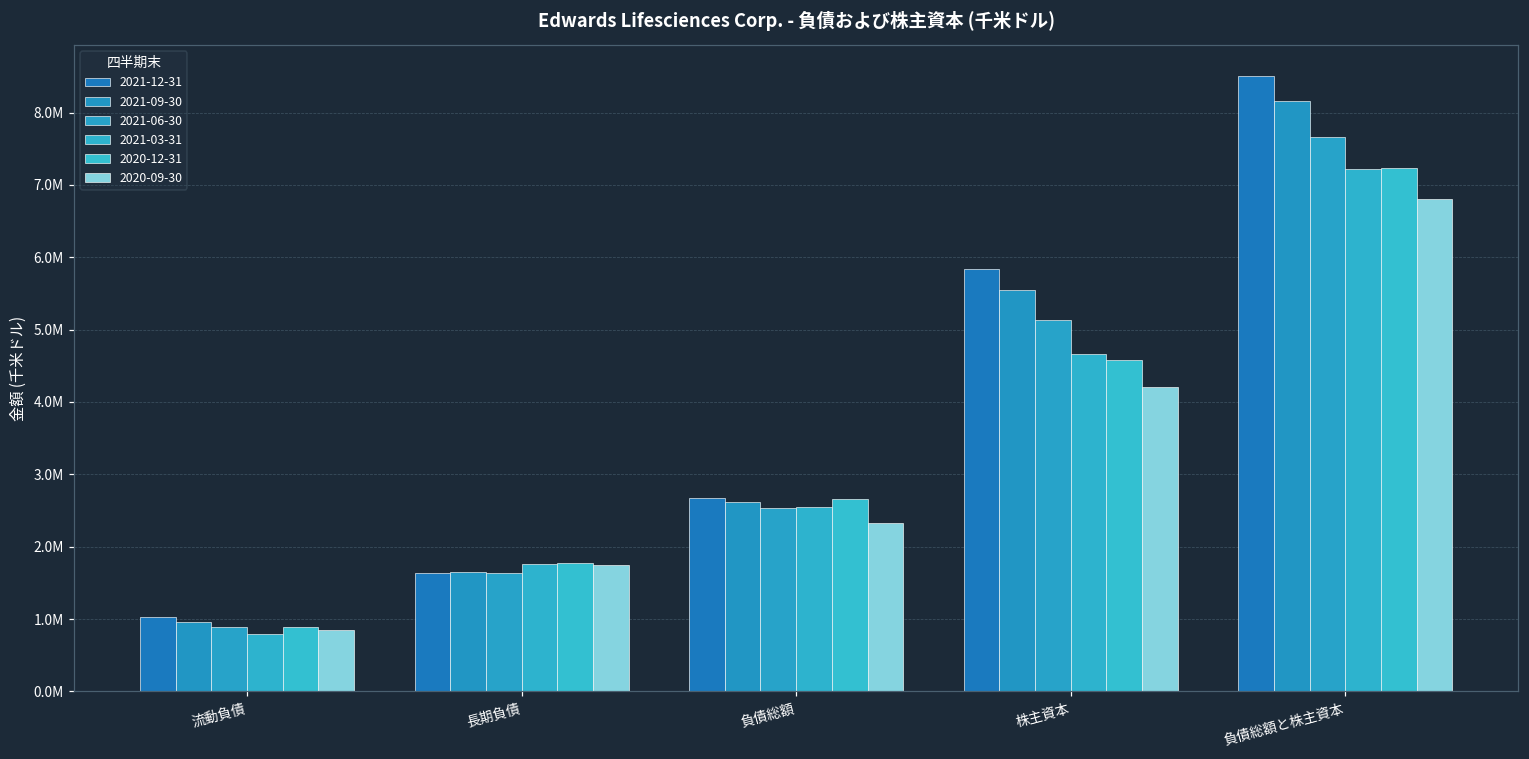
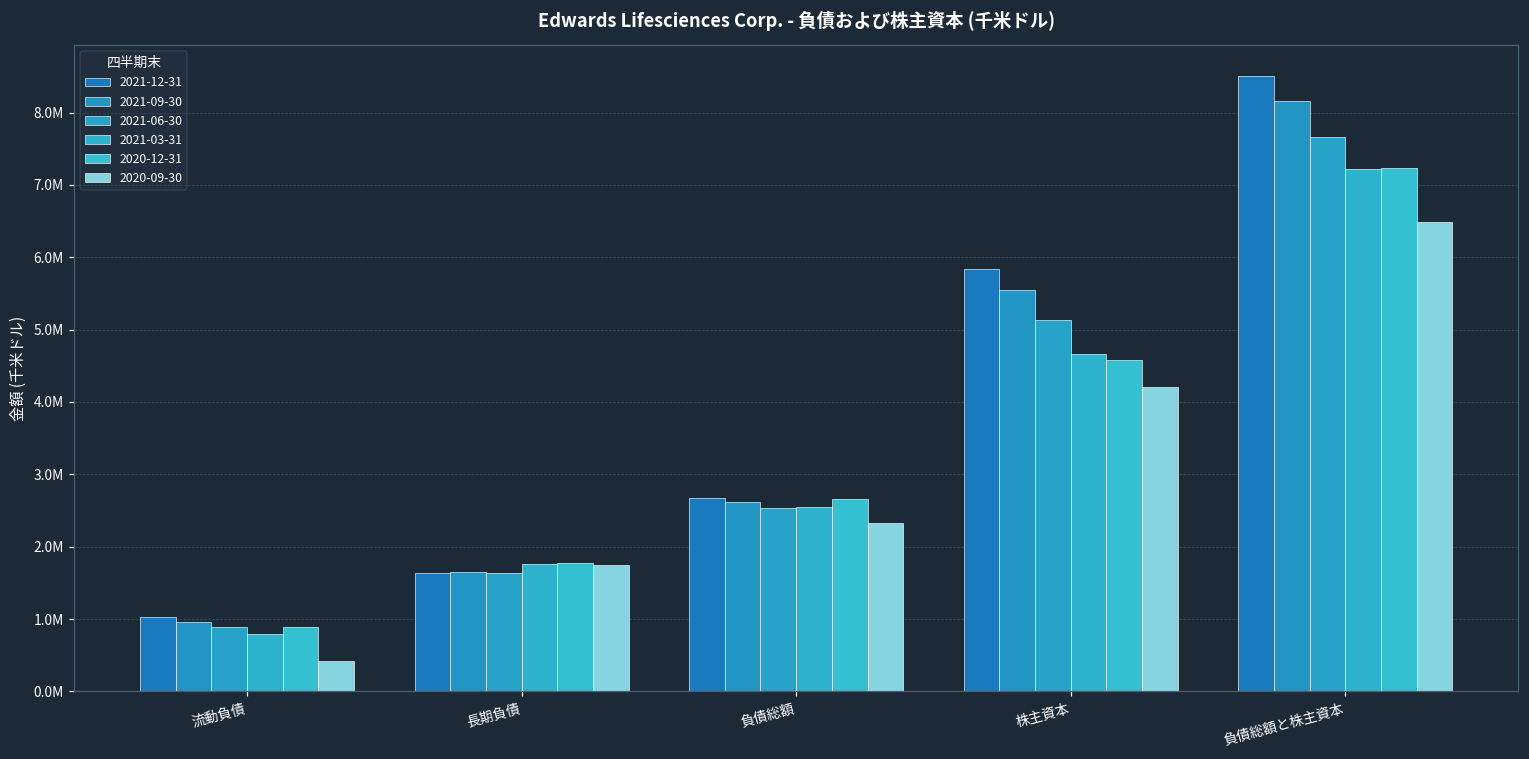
2020-09-30, 流動負債: 800000 -> 400000
2020-09-30, 負債総額と株主資本: 6800000 -> 6500000
